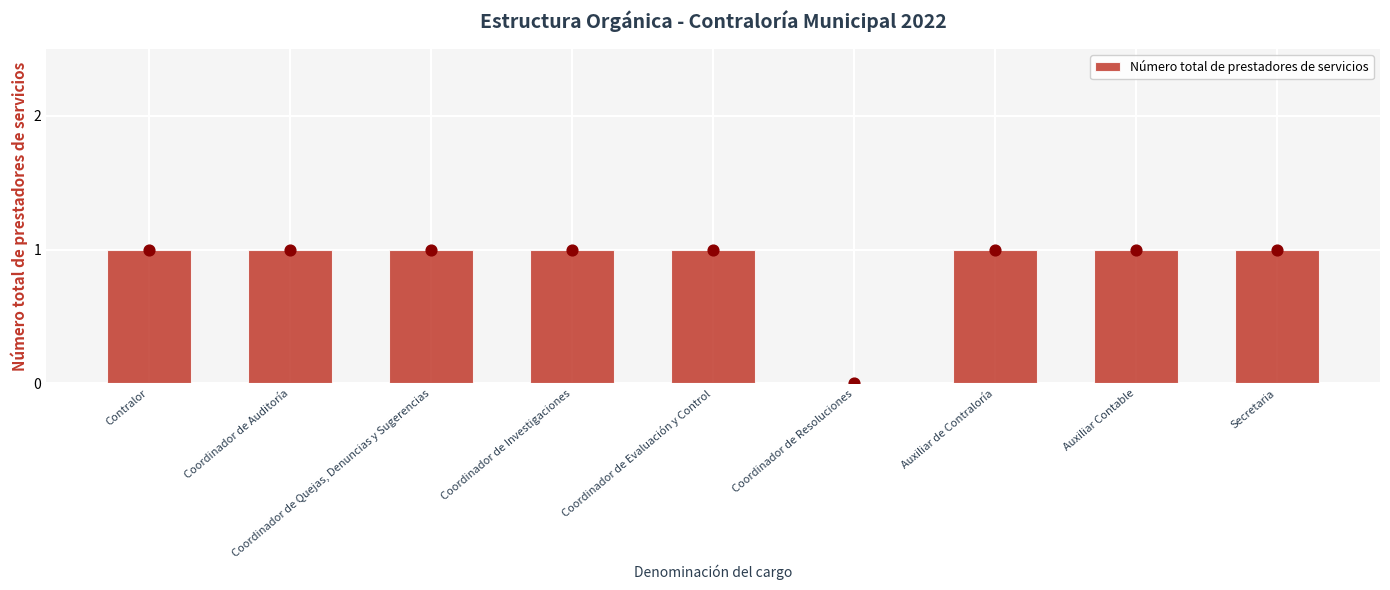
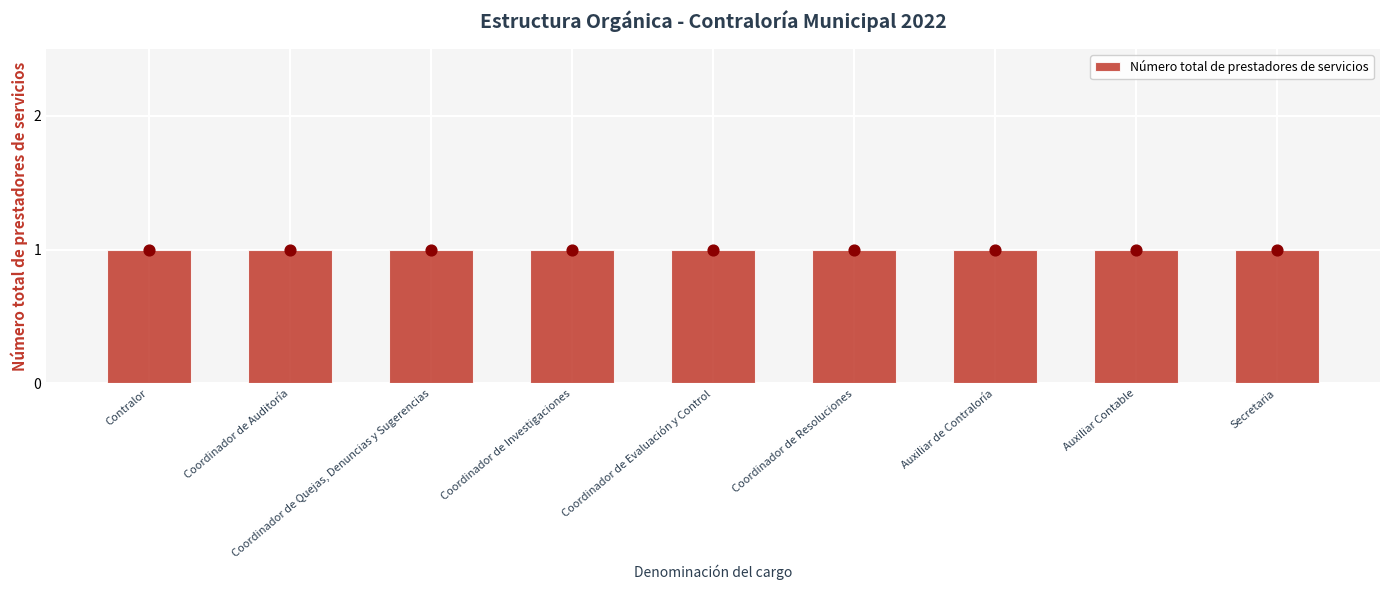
Coordinador de Resoluciones: 0 -> 1
